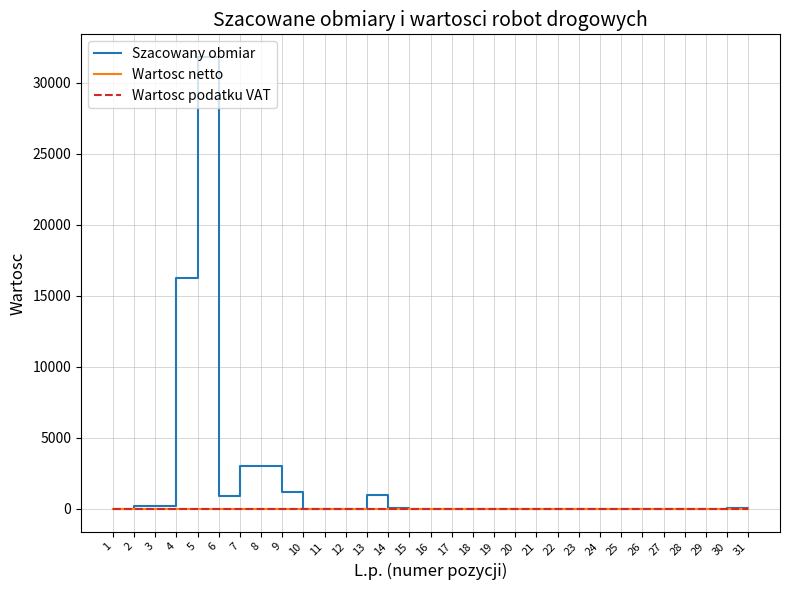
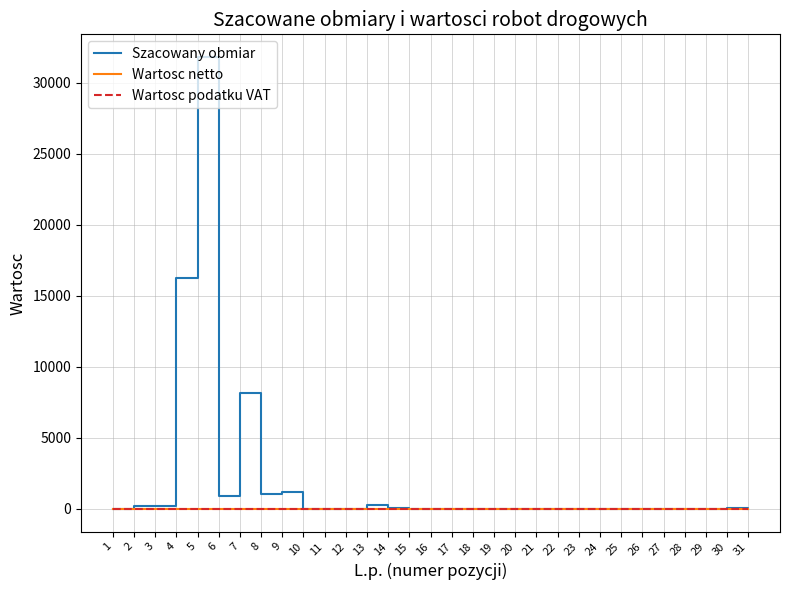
Szacowany obmiar, 7: 3000 -> 8100
Szacowany obmiar, 8: 3000 -> 1000
Szacowany obmiar, 13: 1000 -> 300
